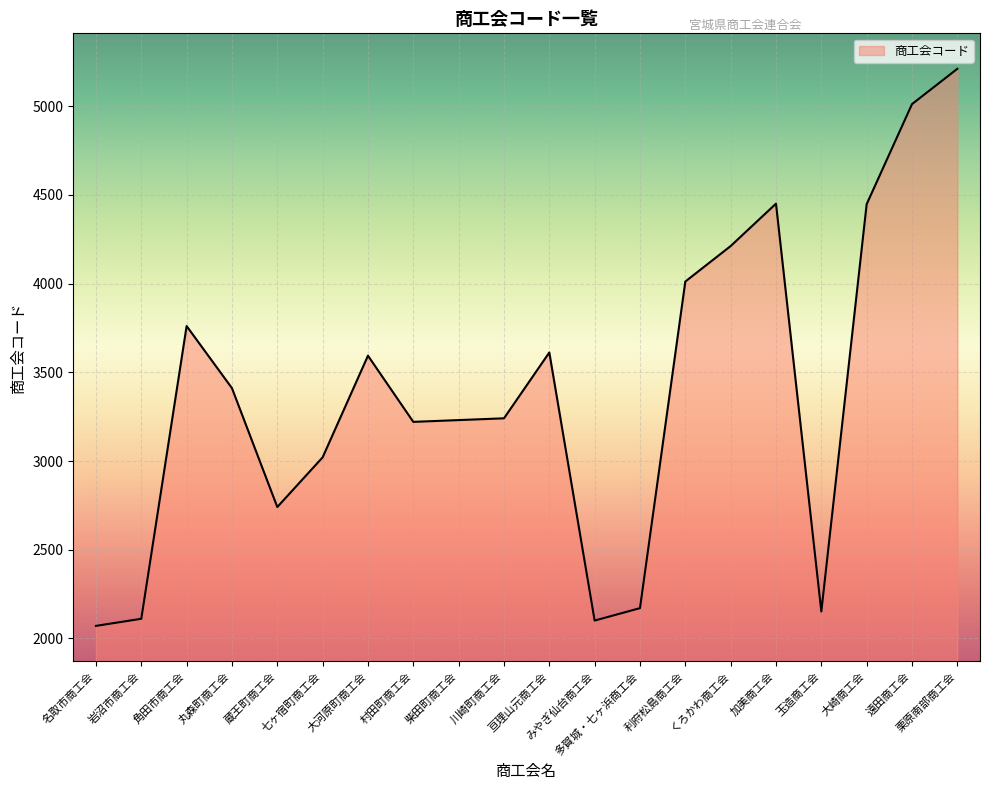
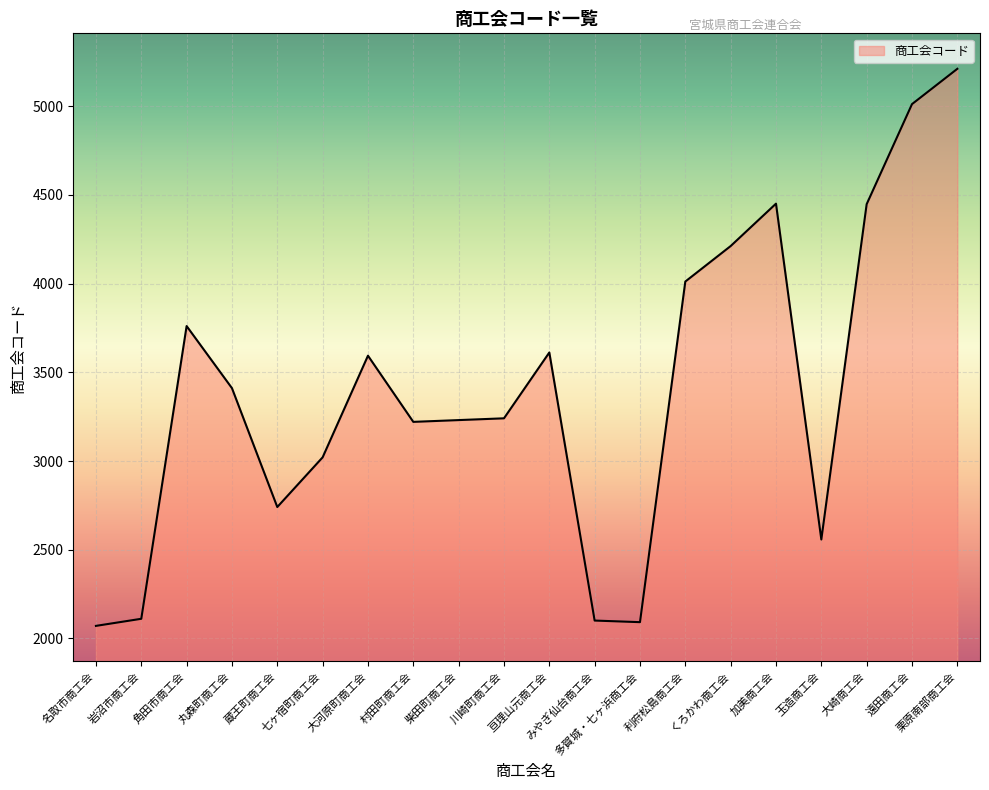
多賀城・七ヶ浜商工会: 2170 -> 2090
玉造商工会: 2150 -> 2560
